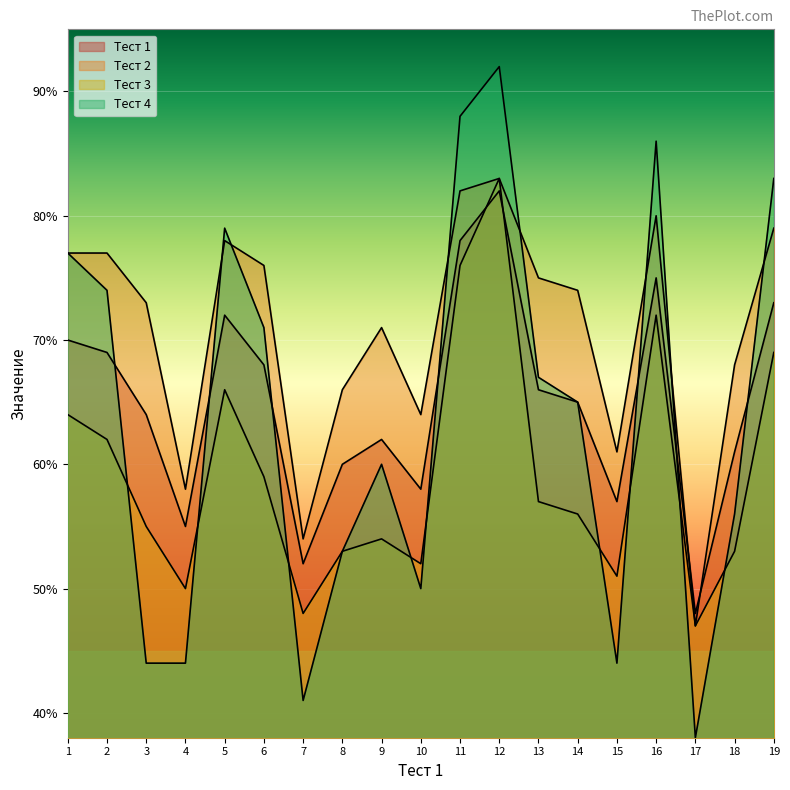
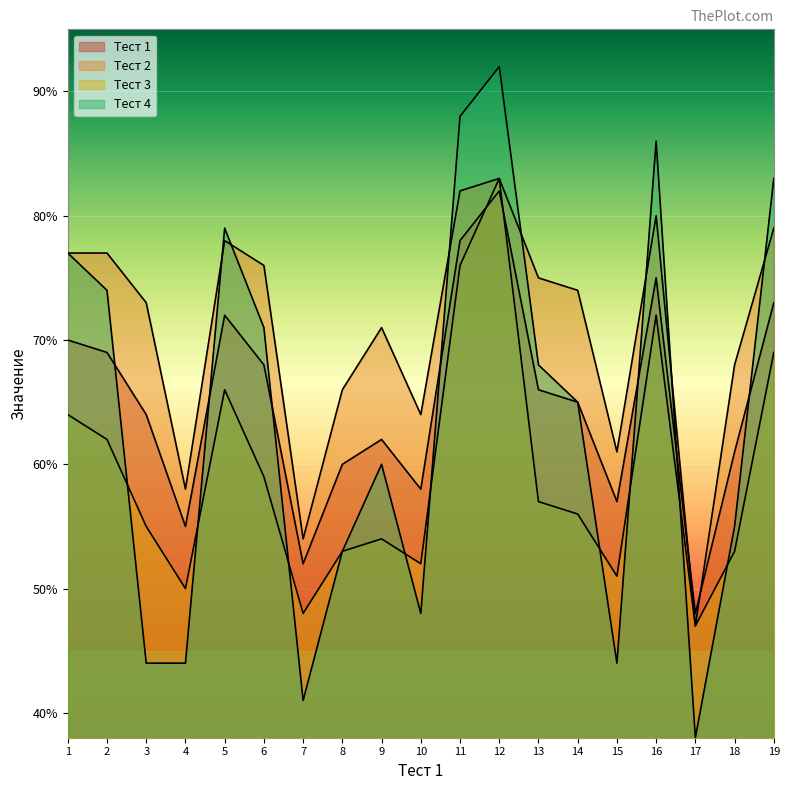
Тест 4, 10: 50% -> 48%
Тест 4, 13: 67% -> 68%
Тест 4, 18: 56% -> 55%
